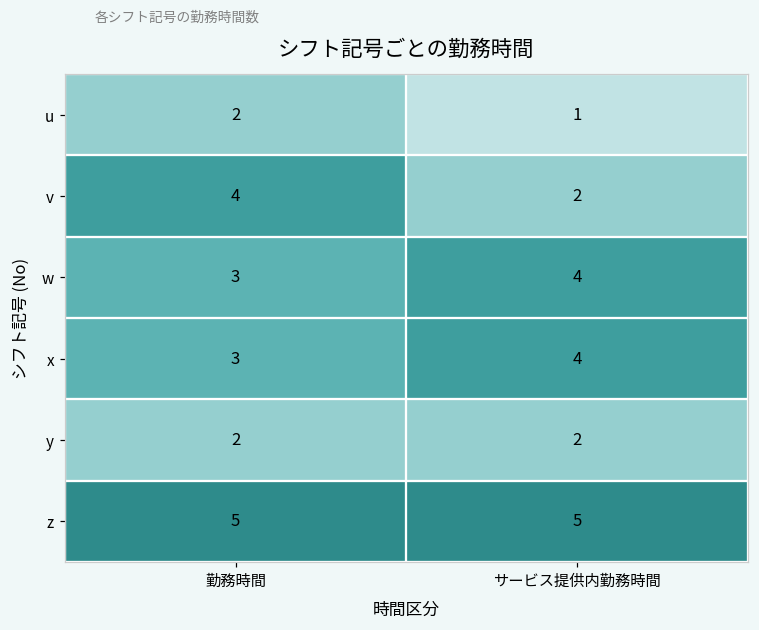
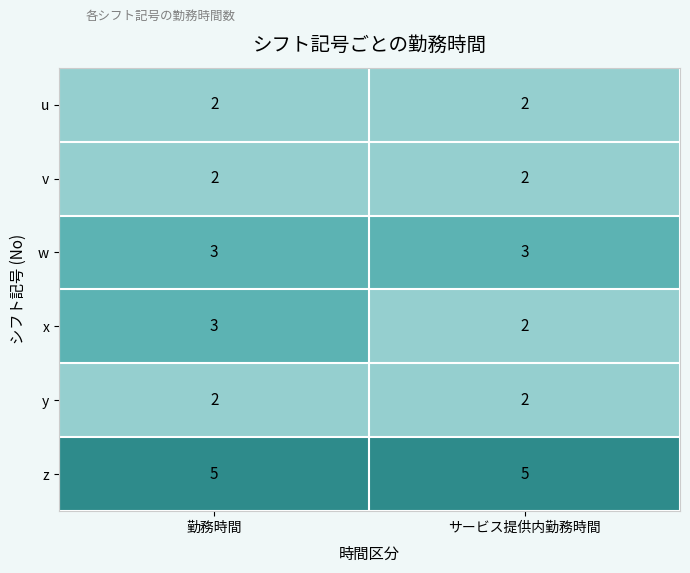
u, サービス提供内勤務時間: 1 -> 2
v, 勤務時間: 4 -> 2
w, サービス提供内勤務時間: 4 -> 3
x, サービス提供内勤務時間: 4 -> 2
